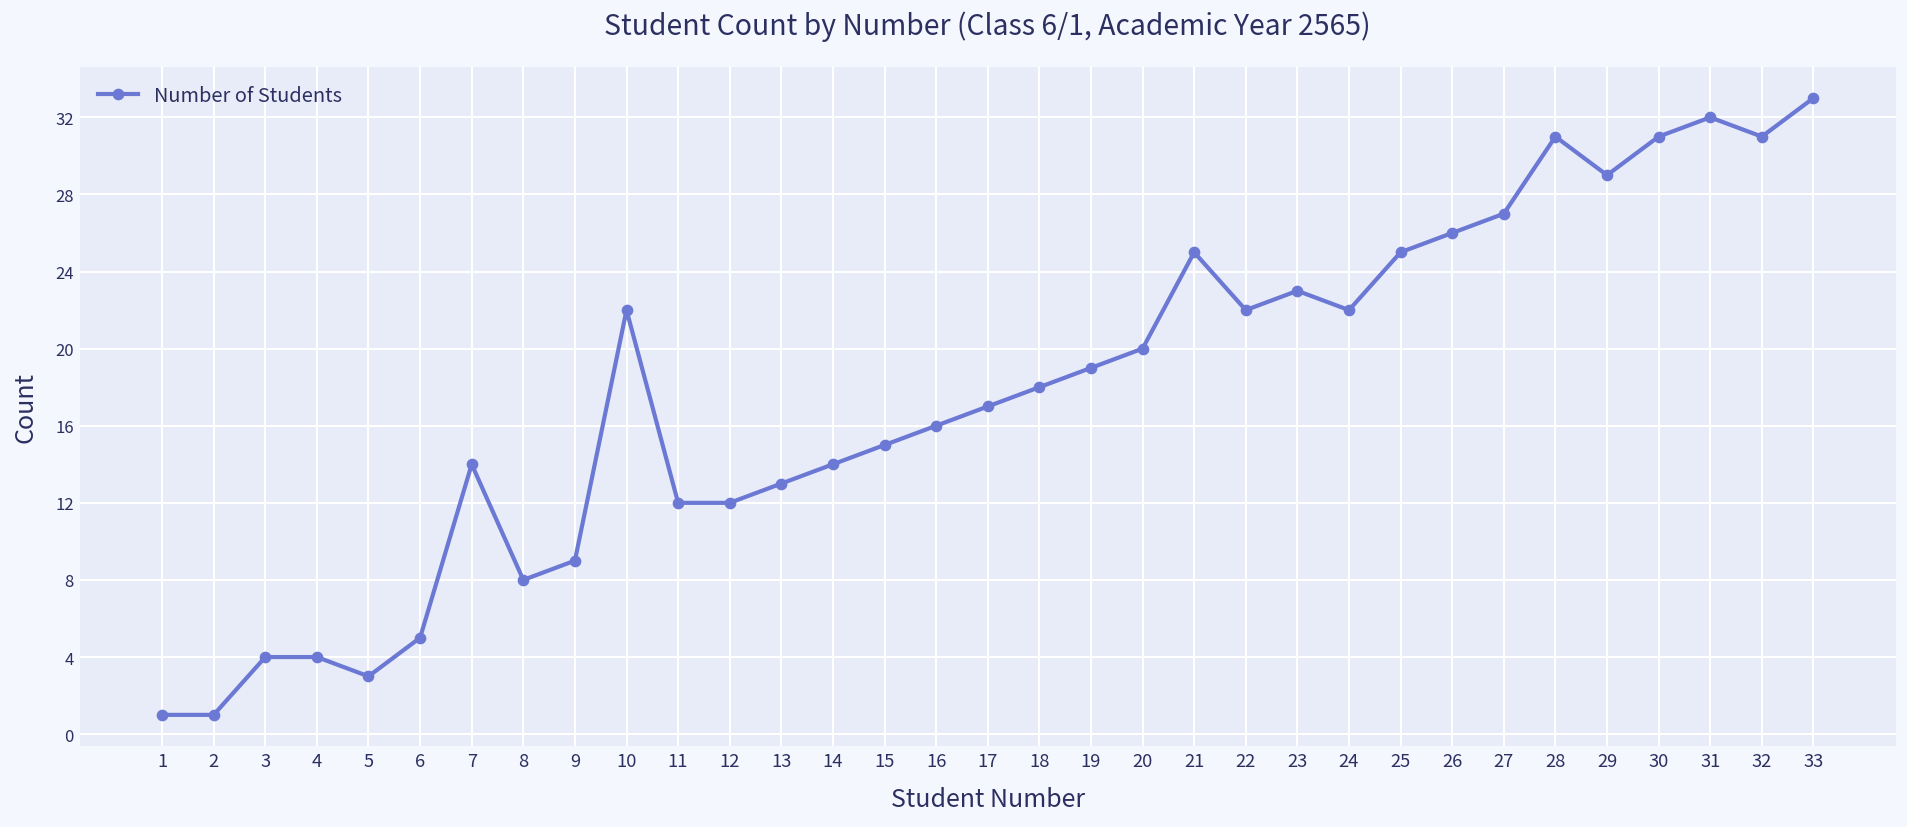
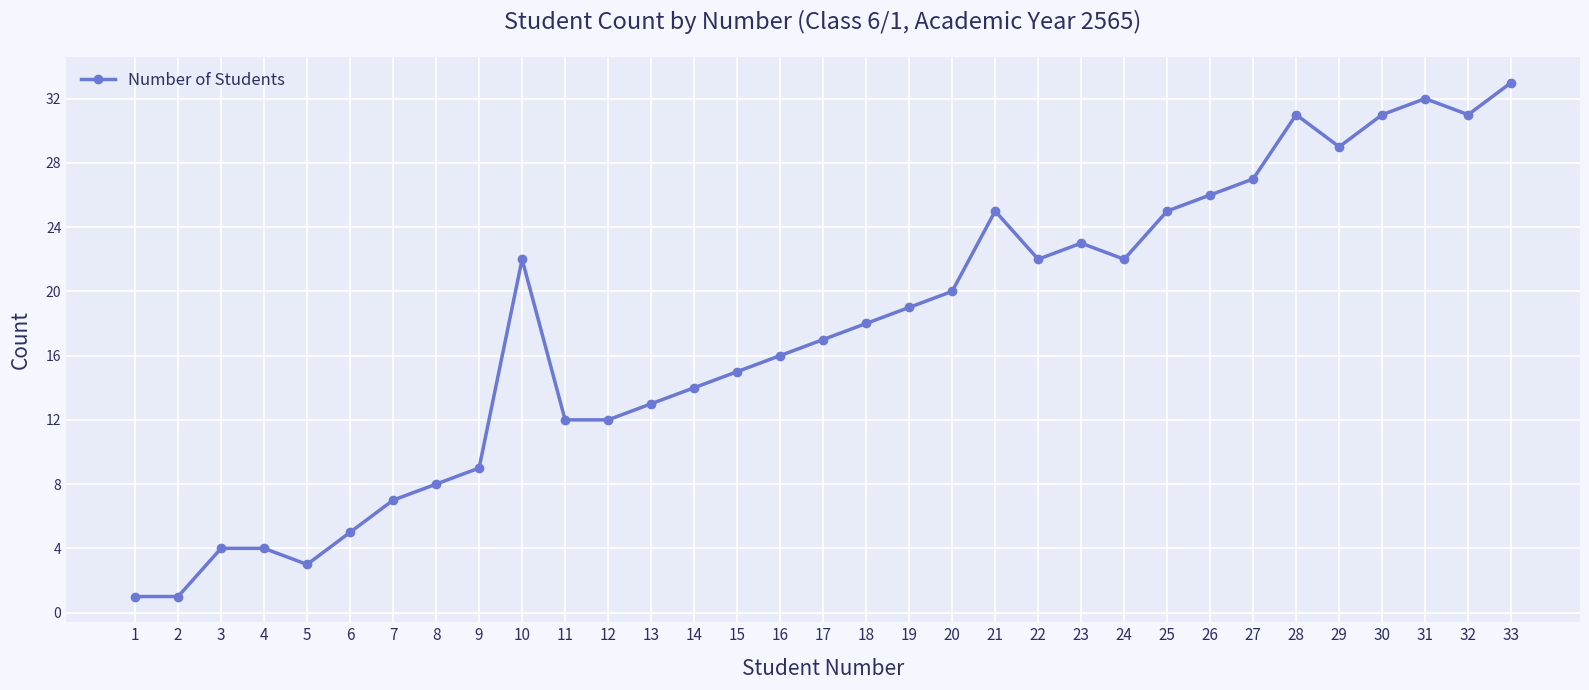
7: 14 -> 7
